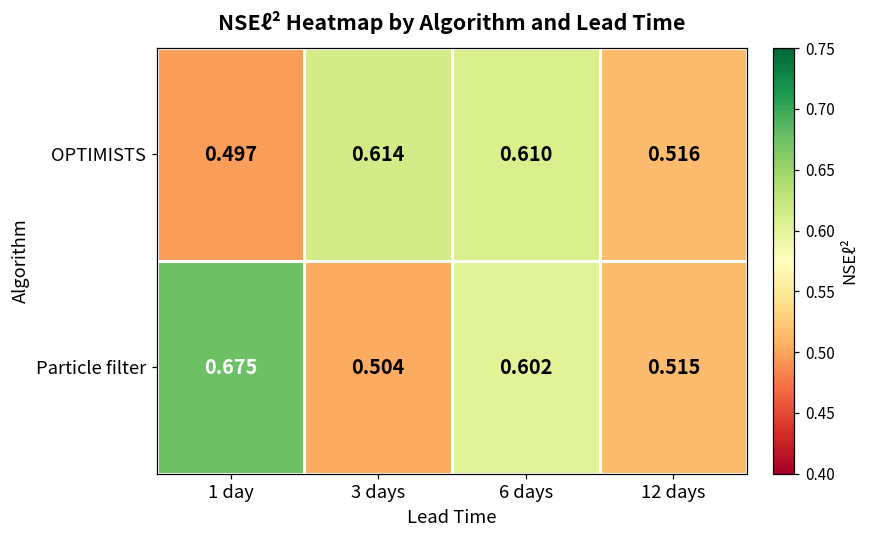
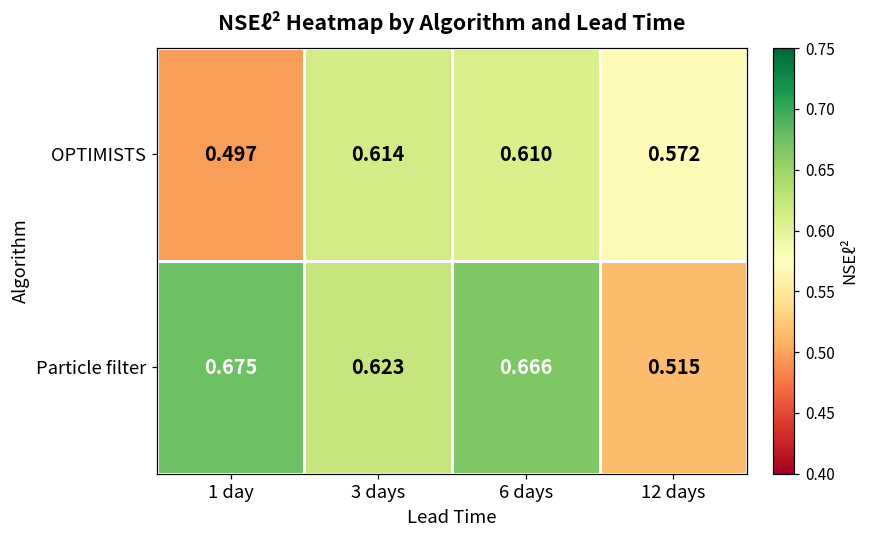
OPTIMISTS, 12 days: 0.516 -> 0.572
Particle filter, 3 days: 0.504 -> 0.623
Particle filter, 6 days: 0.602 -> 0.666
